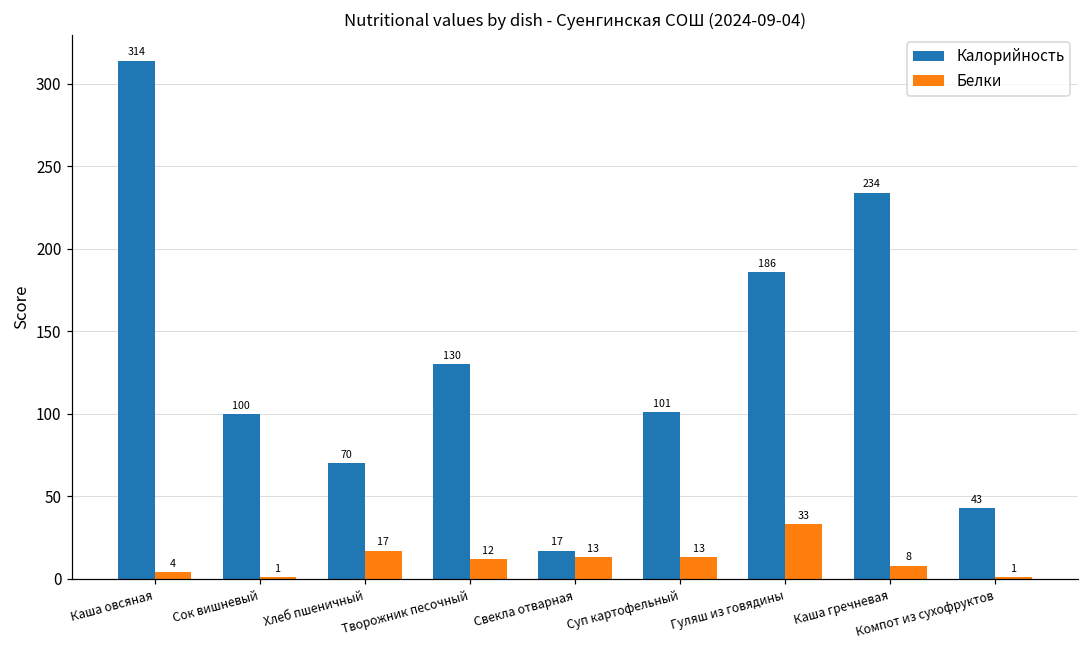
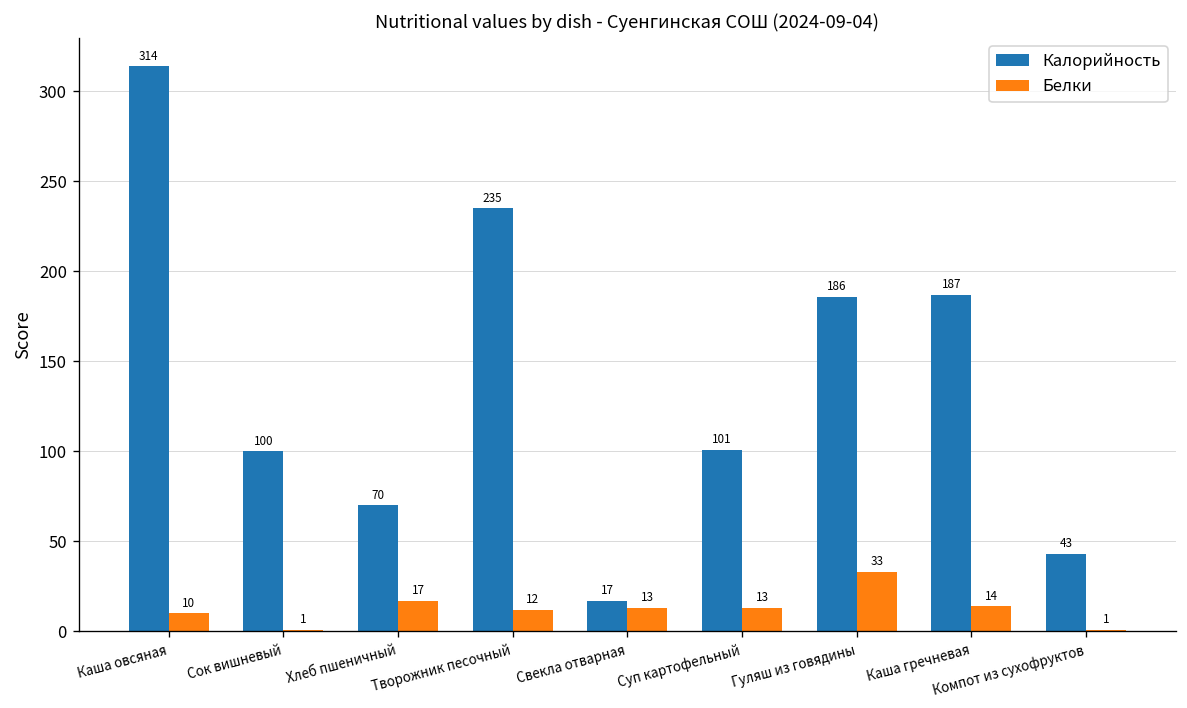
Белки, Каша овсяная: 4 -> 10
Калорийность, Творожник песочный: 130 -> 235
Калорийность, Каша гречневая: 234 -> 187
Белки, Каша гречневая: 8 -> 14
